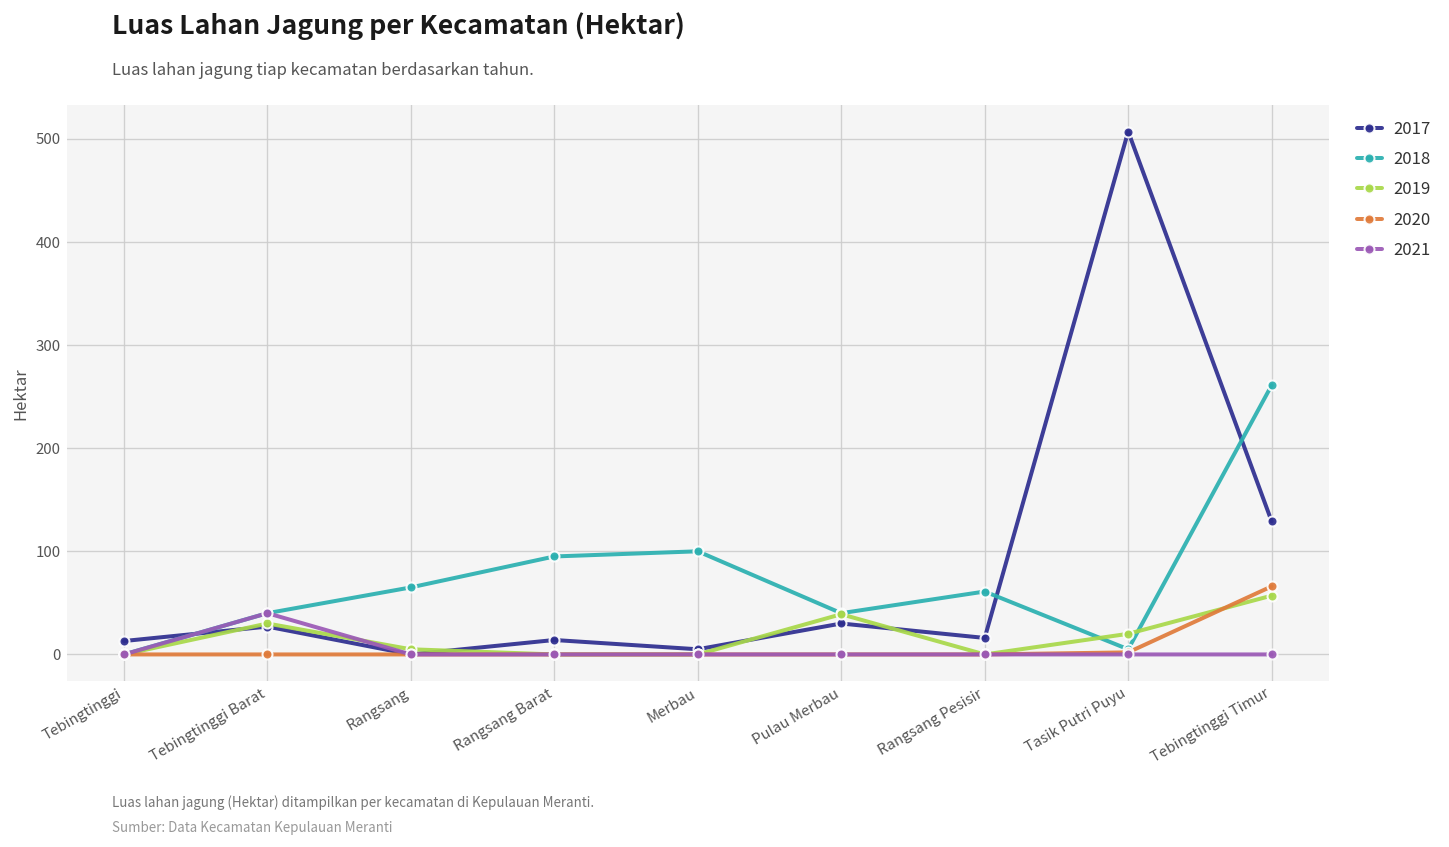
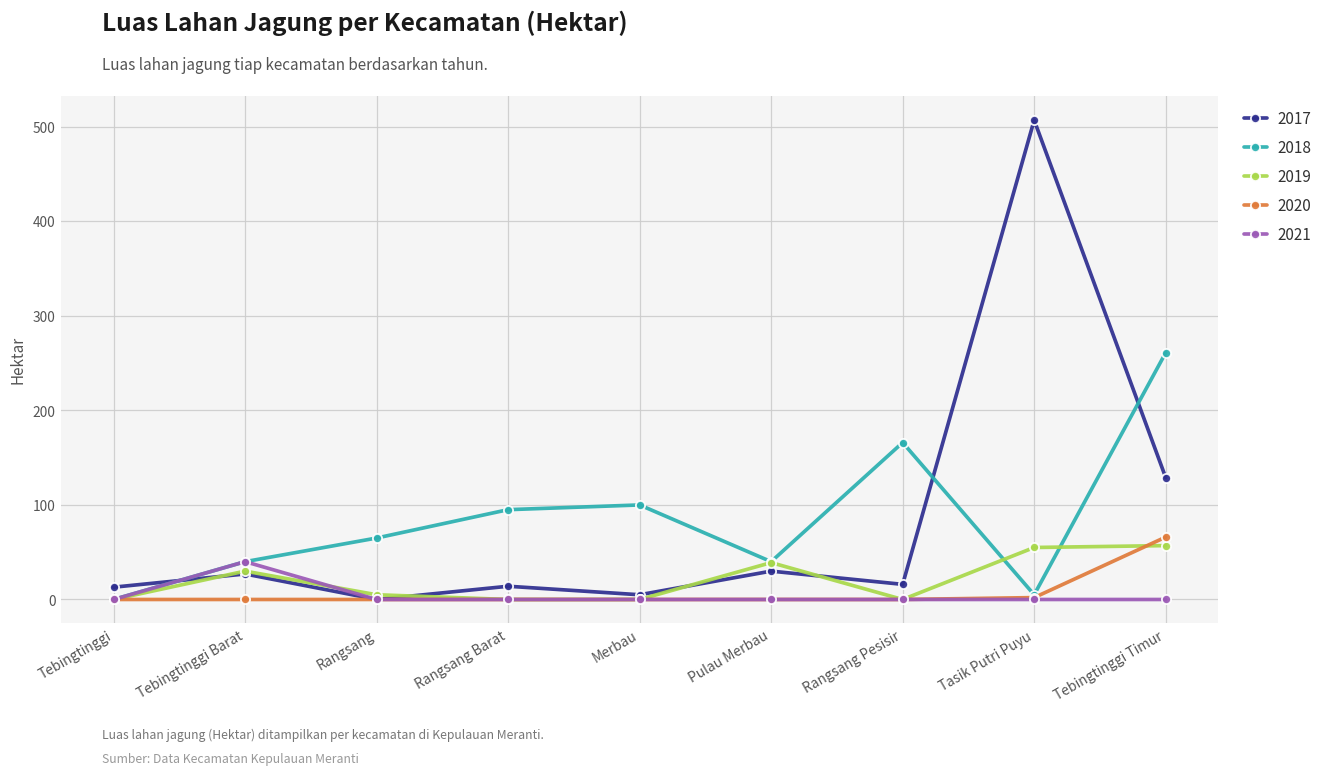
2018, Rangsang Pesisir: 60 -> 170
2019, Tasik Putri Puyu: 20 -> 60
